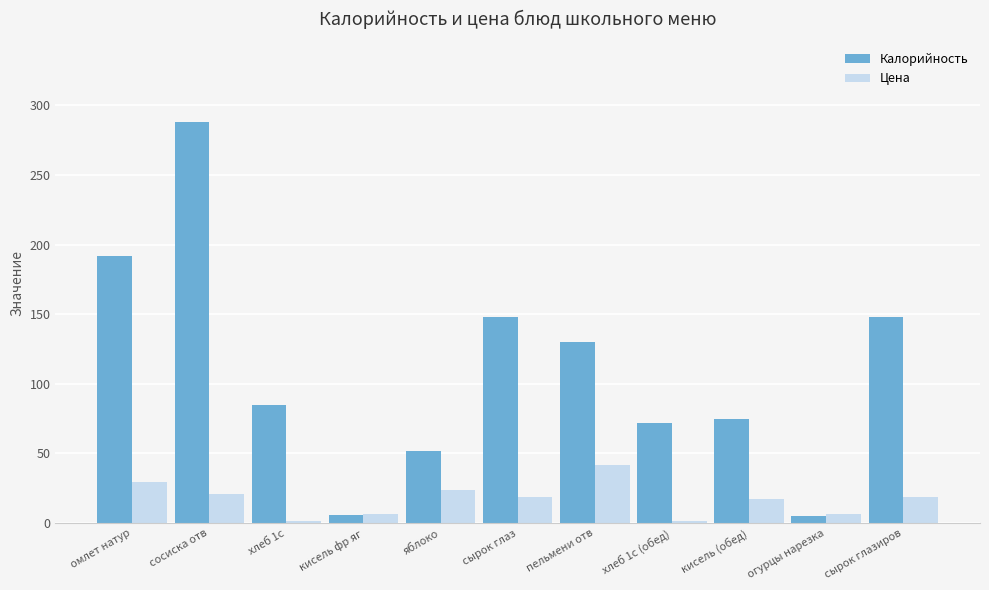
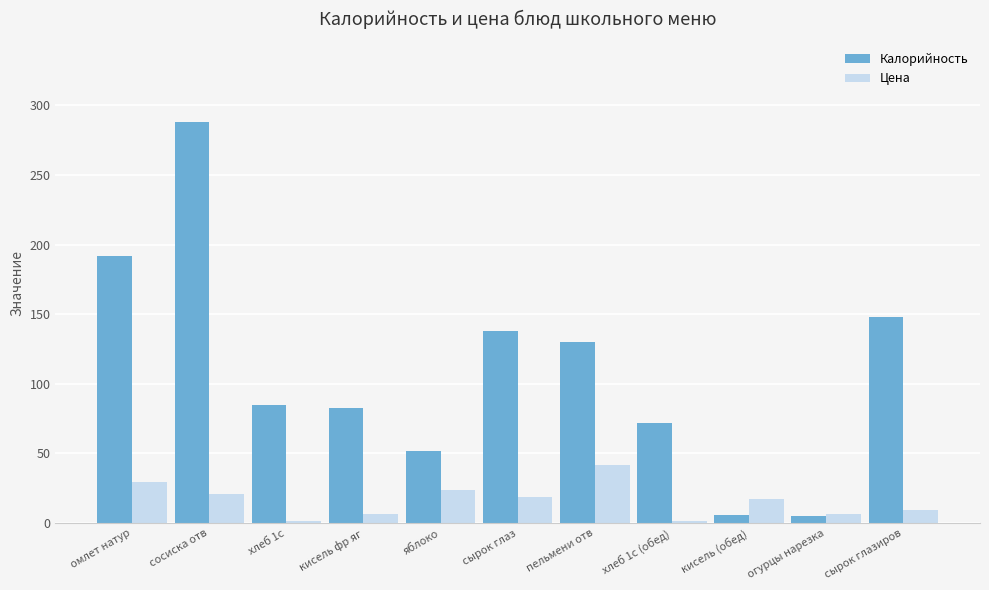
Калорийность, кисель фр яг: 6 -> 83
Калорийность, сырок глаз: 148 -> 138
Калорийность, кисель (обед): 75 -> 6
Цена, сырок глазиров: 19 -> 9
